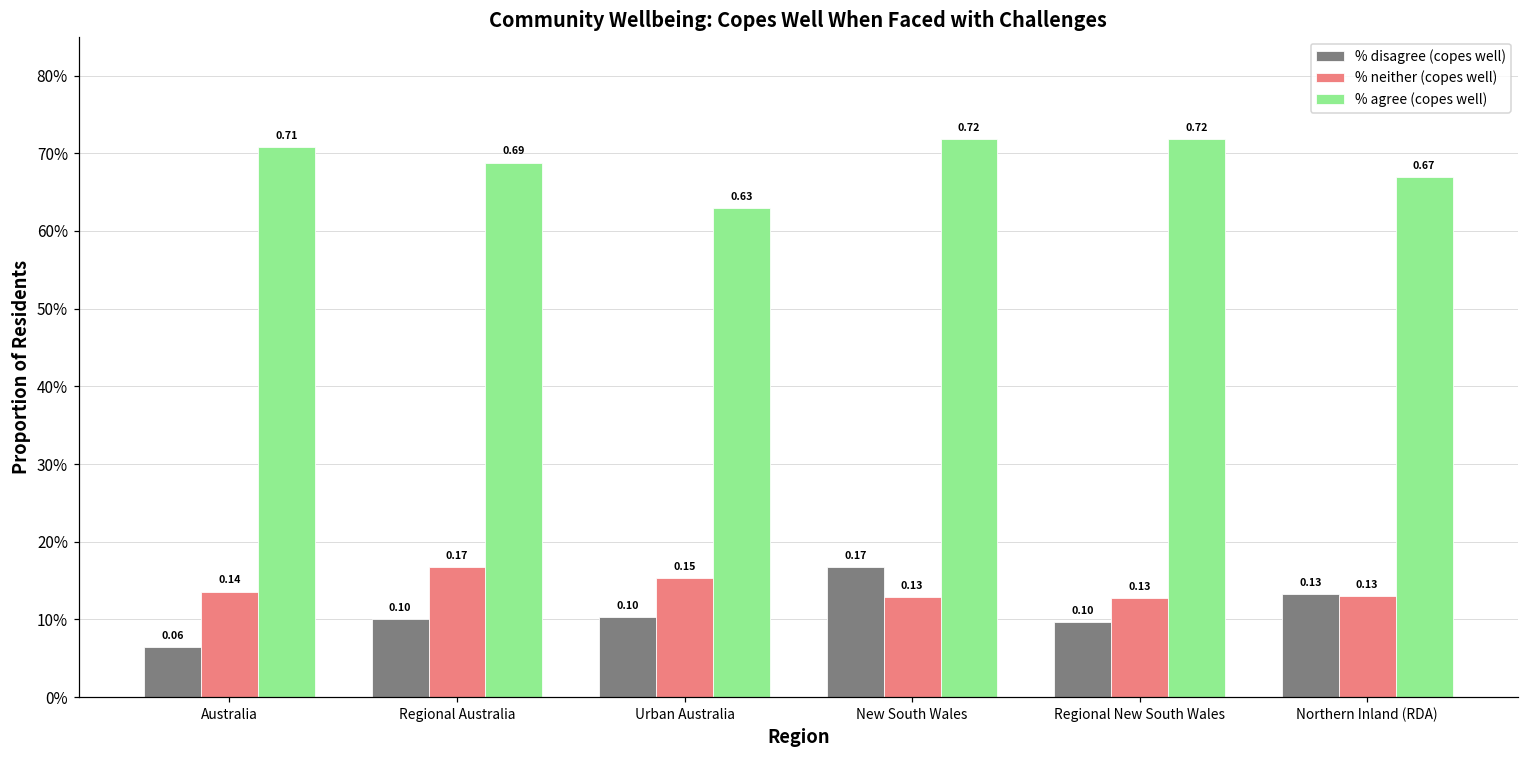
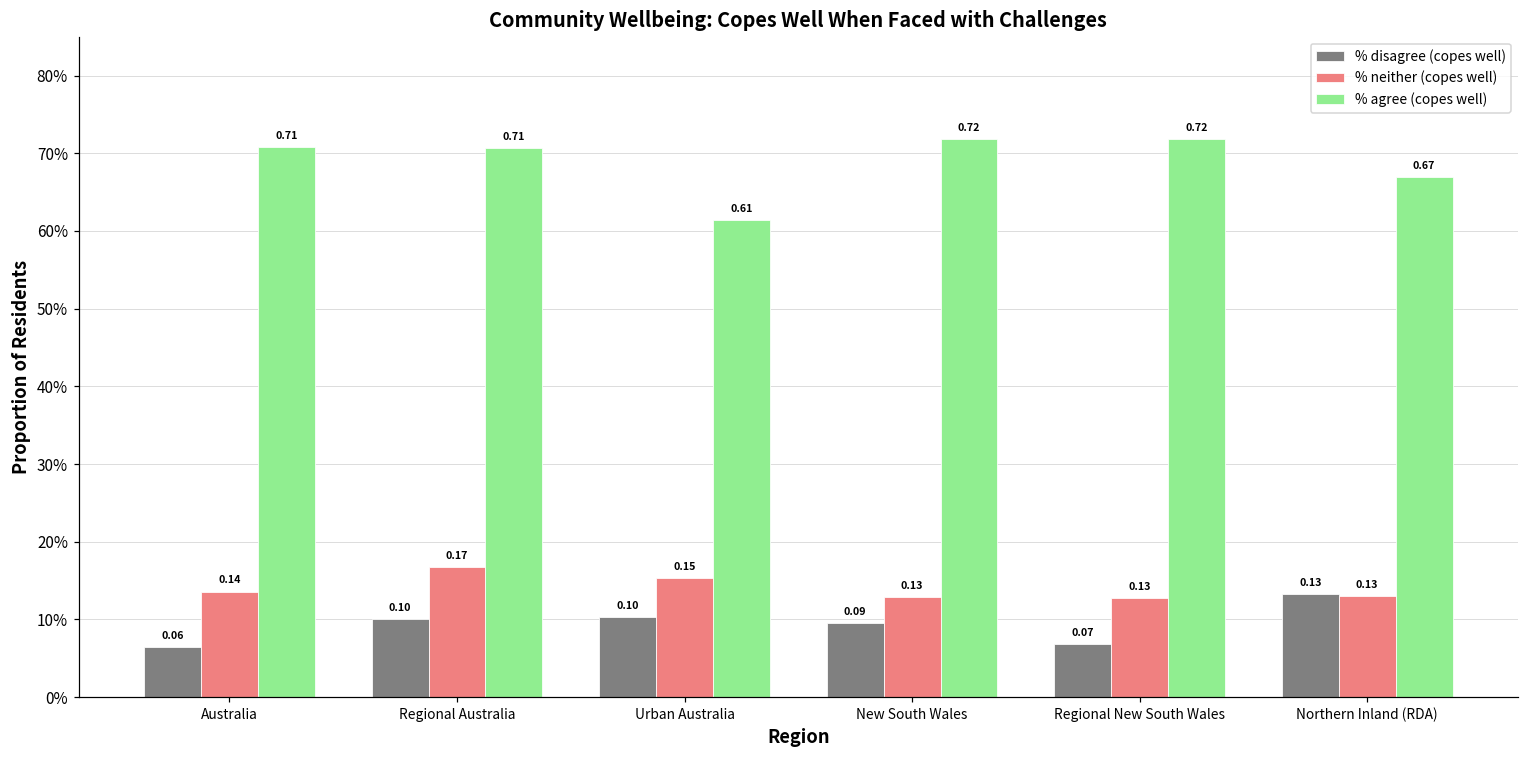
% agree (copes well), Regional Australia: 0.69 -> 0.71
% agree (copes well), Urban Australia: 0.63 -> 0.61
% disagree (copes well), New South Wales: 0.17 -> 0.09
% disagree (copes well), Regional New South Wales: 0.10 -> 0.07
